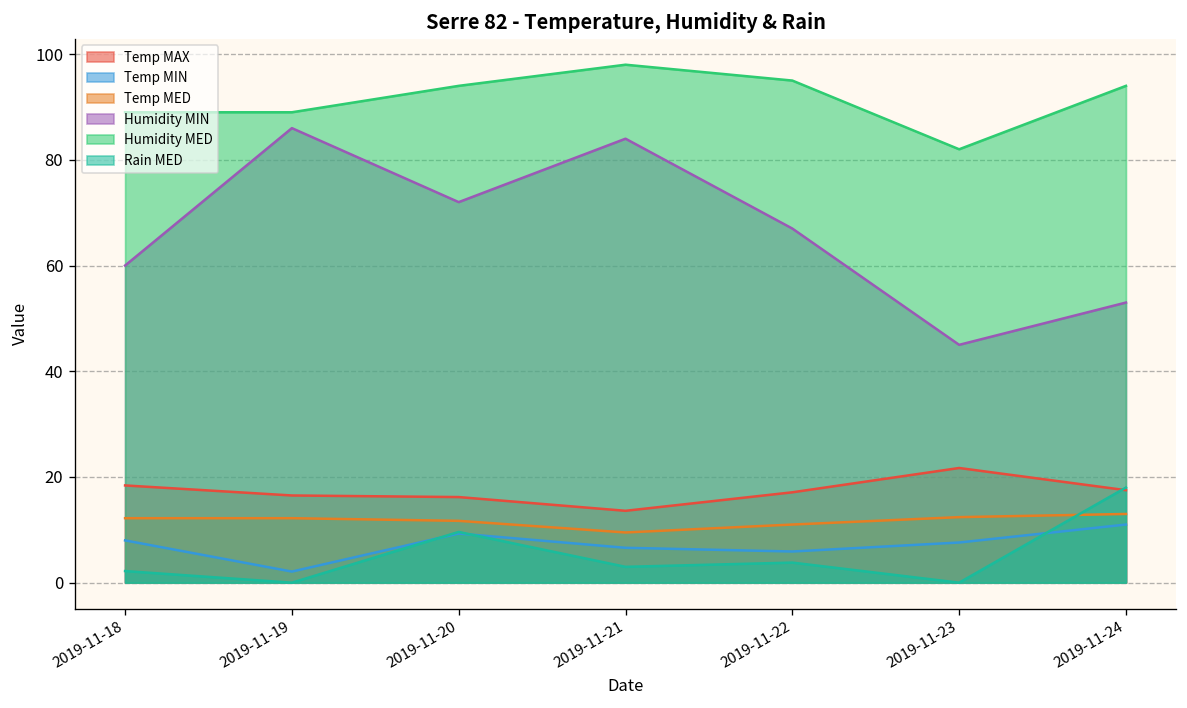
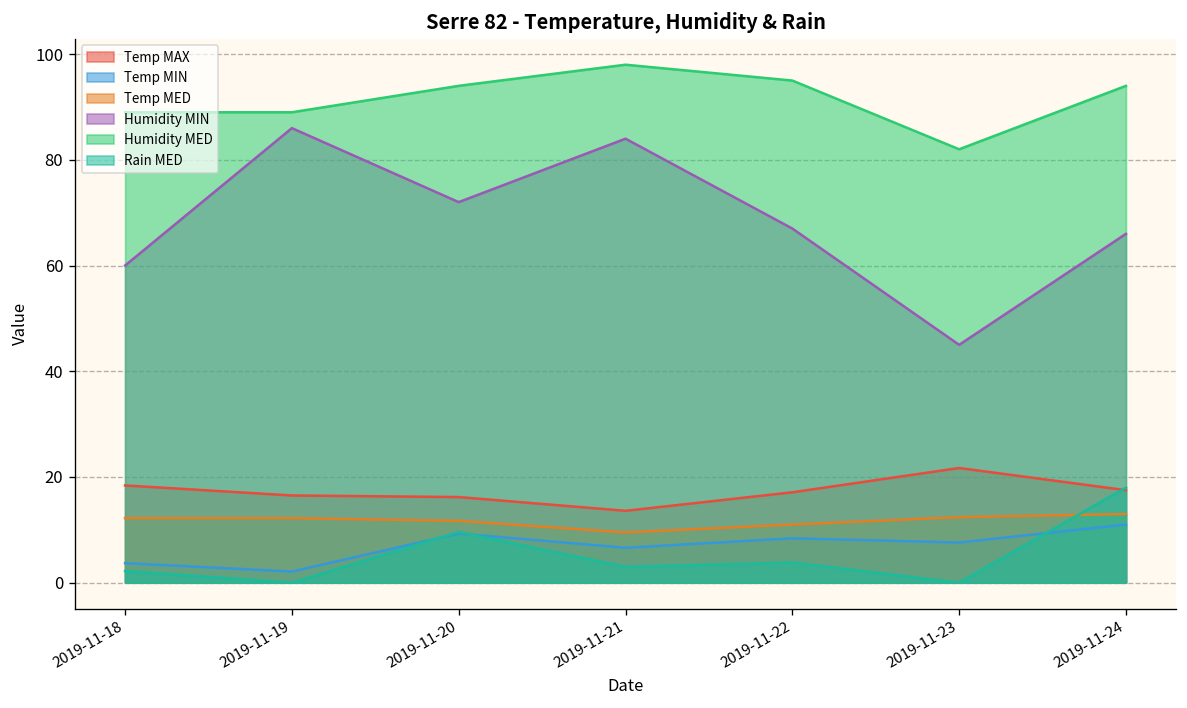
Temp MIN, 2019-11-18: 8 -> 4
Temp MIN, 2019-11-22: 6 -> 8
Humidity MIN, 2019-11-24: 53 -> 66
